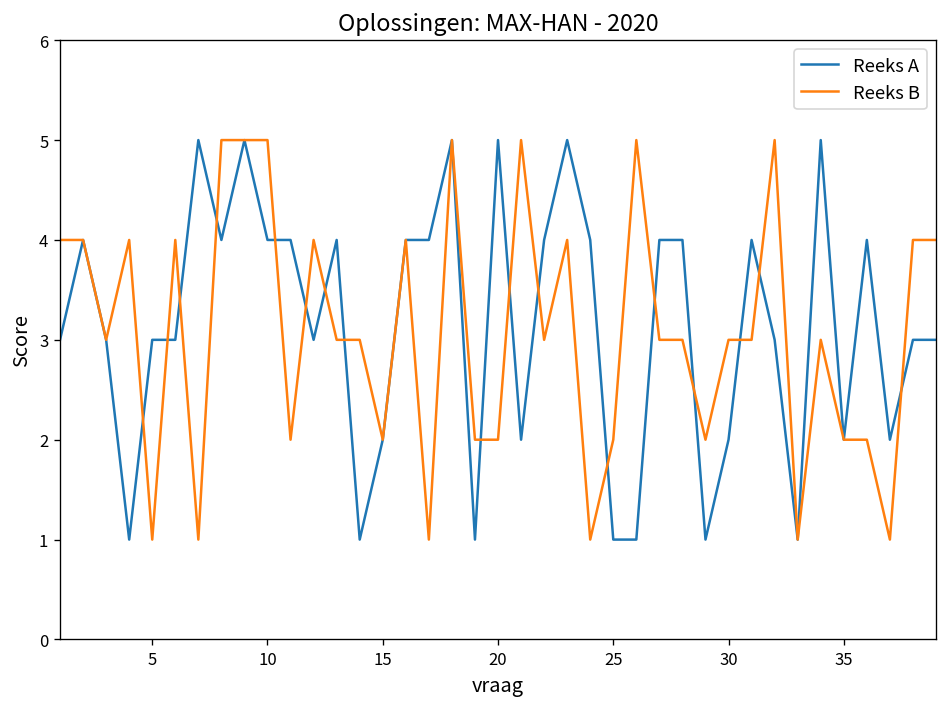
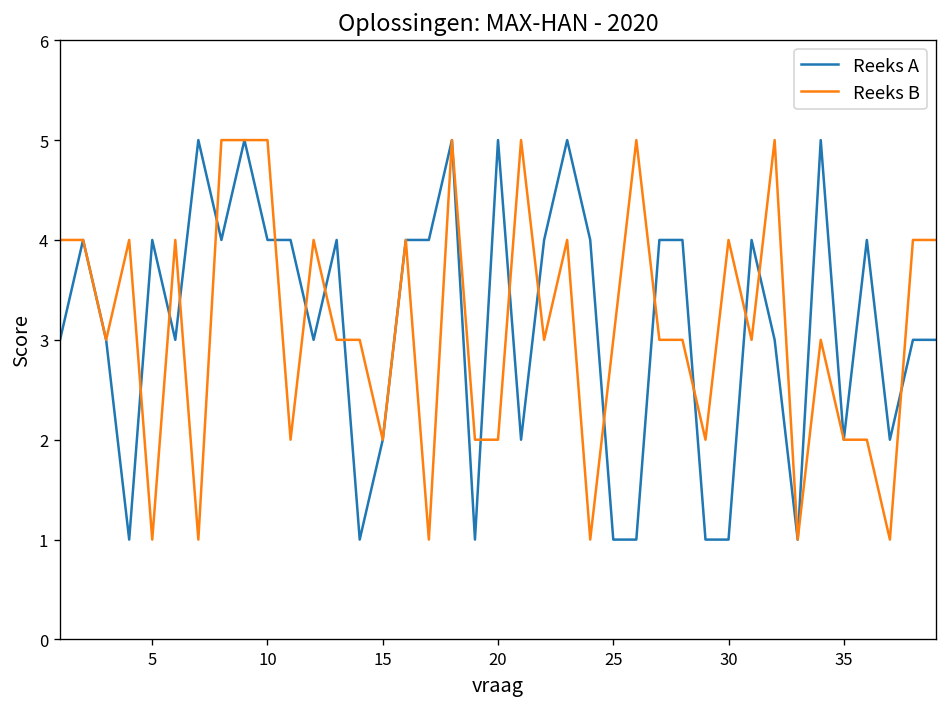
Reeks A, 5: 3 -> 4
Reeks B, 25: 2 -> 3
Reeks A, 30: 2 -> 1
Reeks B, 30: 3 -> 4
